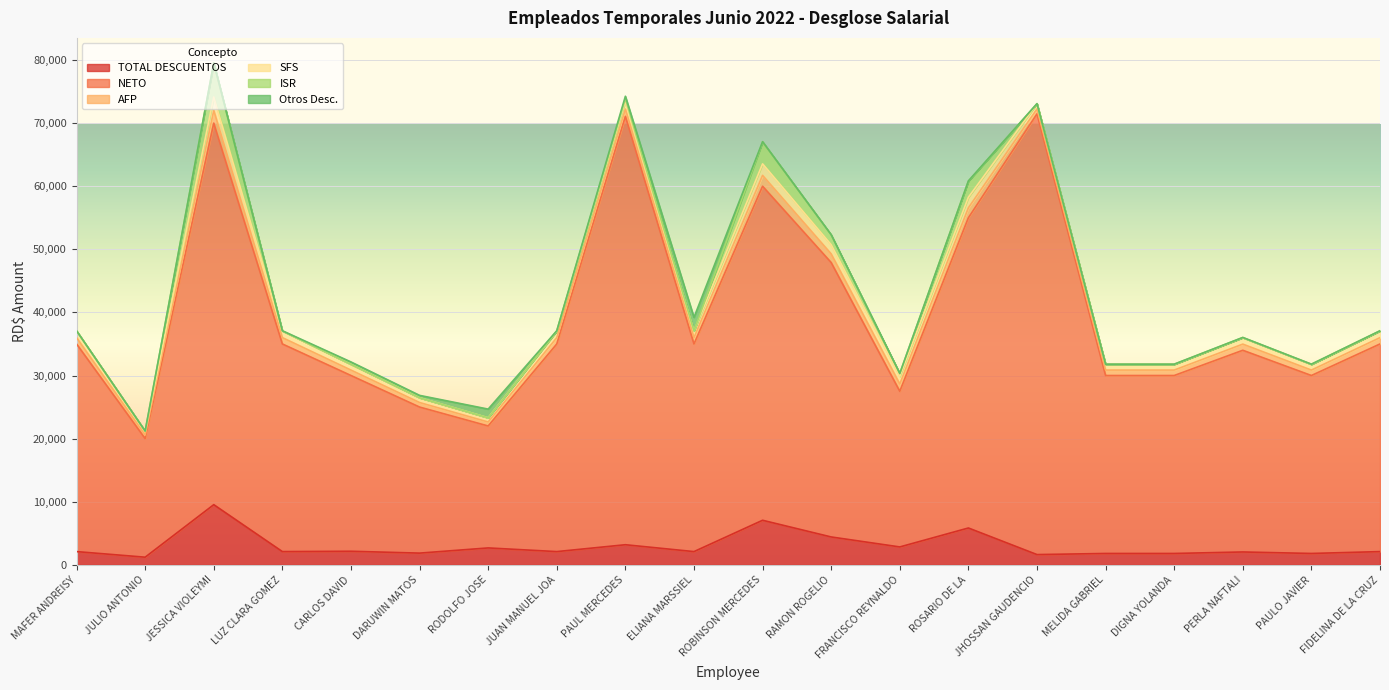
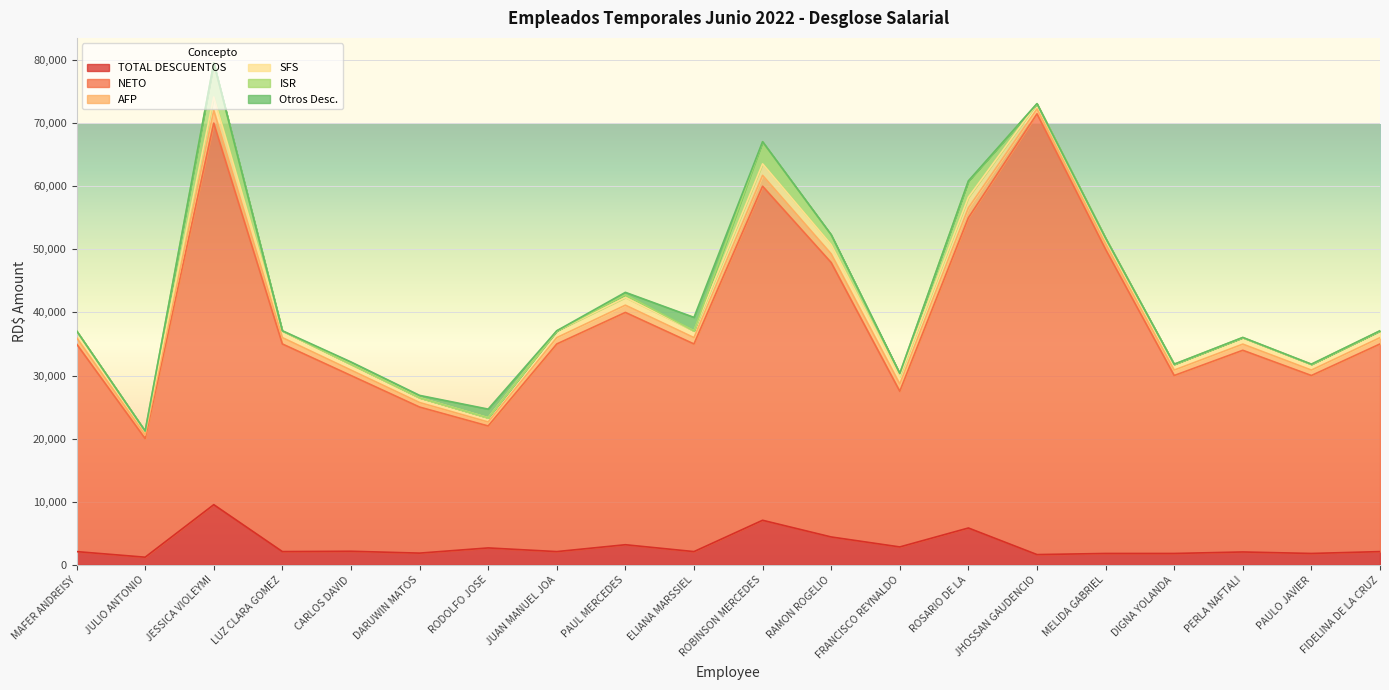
NETO, PAUL MERCEDES: 68,000 -> 37,000
NETO, MELIDA GABRIEL: 28,000 -> 48,000
